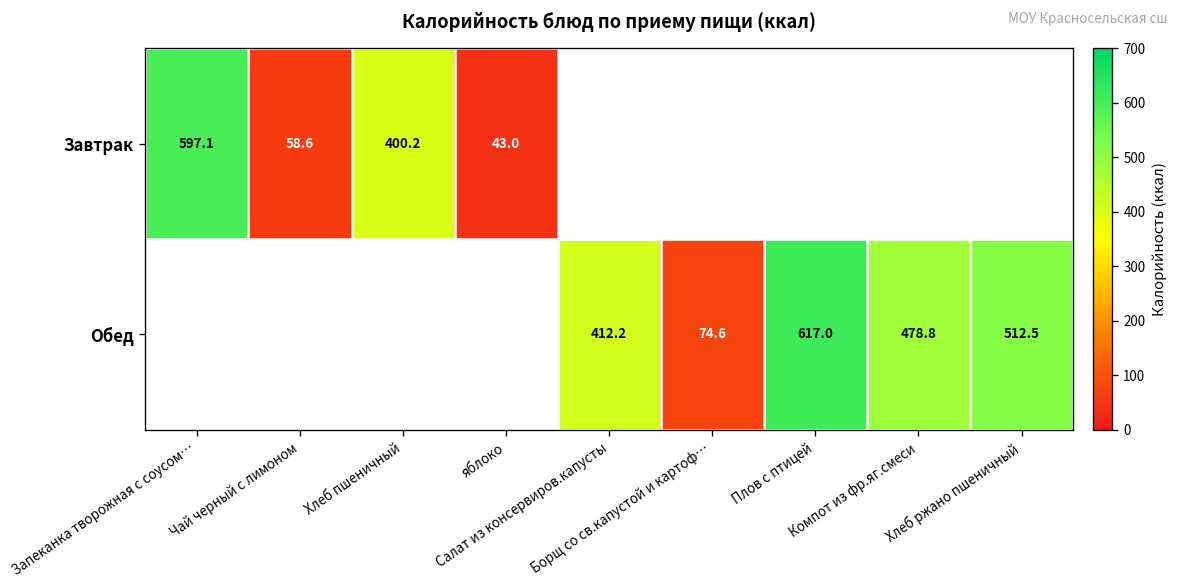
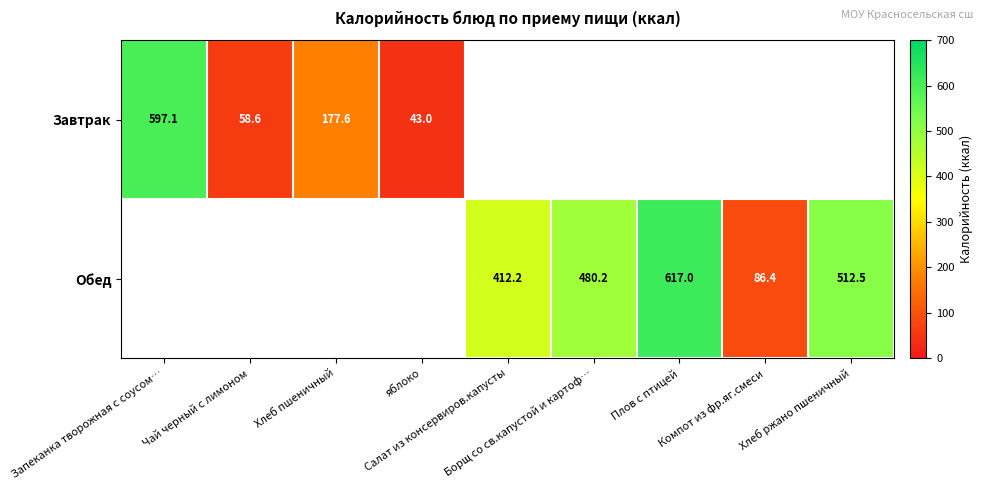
Завтрак, Хлеб пшеничный: 400.2 -> 177.6
Обед, Борщ со св.капустой и картоф…: 74.6 -> 480.2
Обед, Компот из фр.яг.смеси: 478.8 -> 86.4
